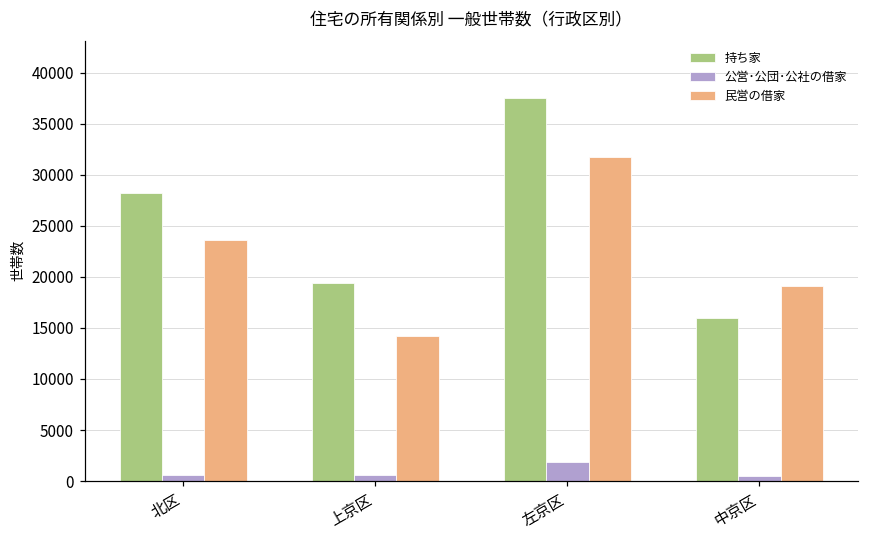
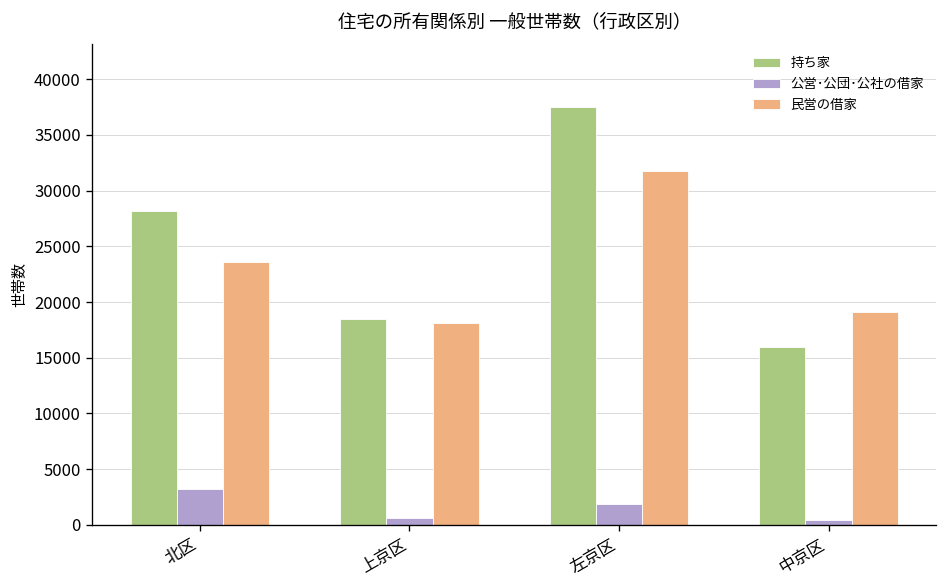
公営･公団･公社の借家, 北区: 1000 -> 3000
持ち家, 上京区: 19000 -> 18000
民営の借家, 上京区: 14000 -> 18000
